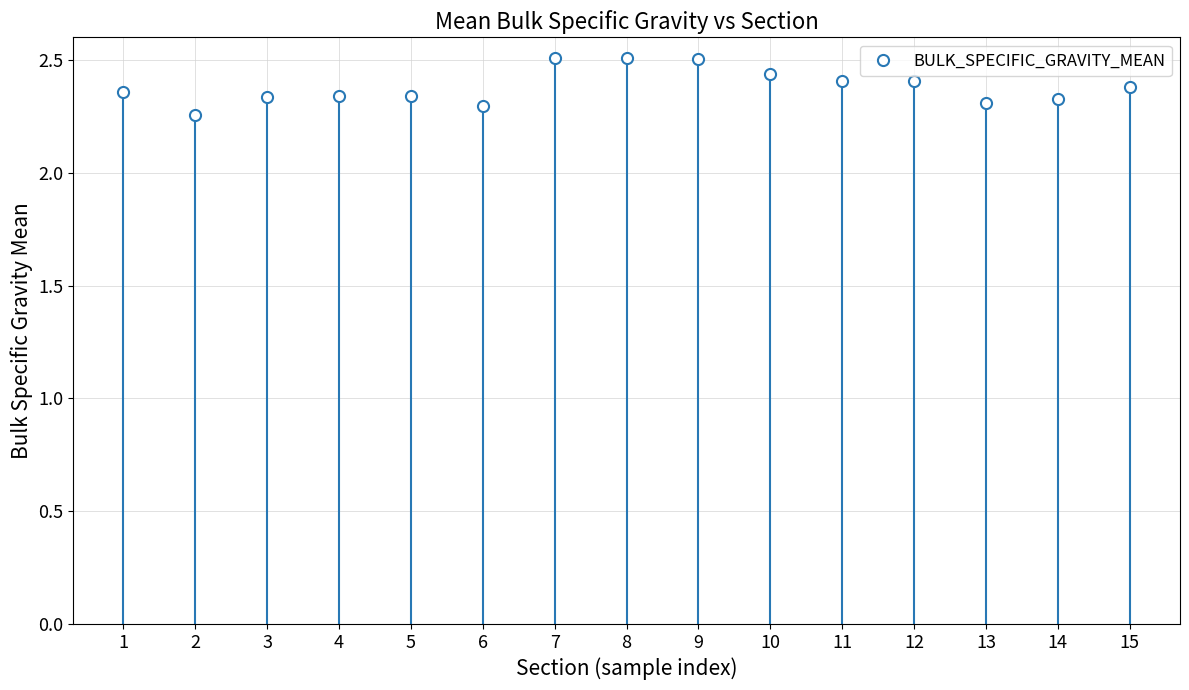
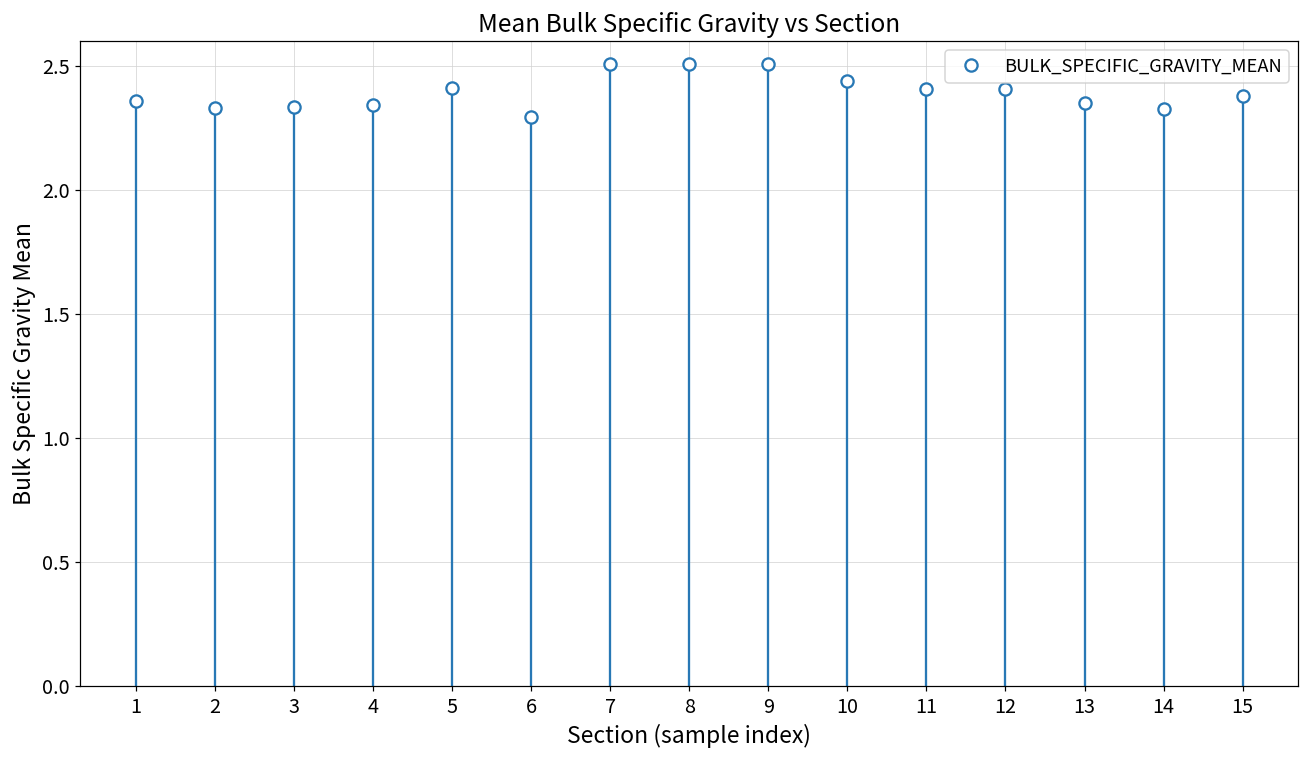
BULK_SPECIFIC_GRAVITY_MEAN, 2: 2.26 -> 2.33
BULK_SPECIFIC_GRAVITY_MEAN, 5: 2.34 -> 2.41
BULK_SPECIFIC_GRAVITY_MEAN, 13: 2.31 -> 2.35
